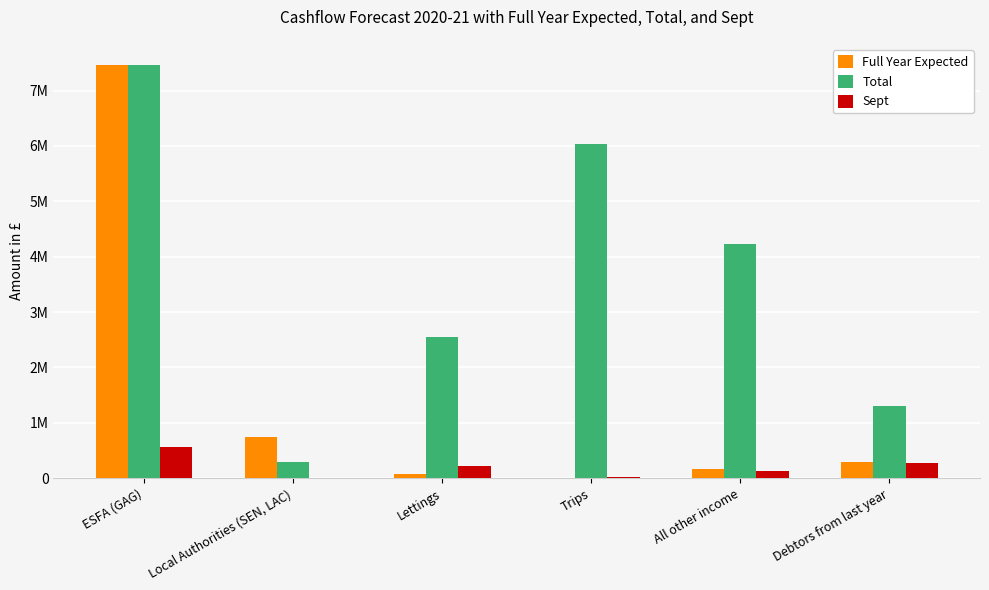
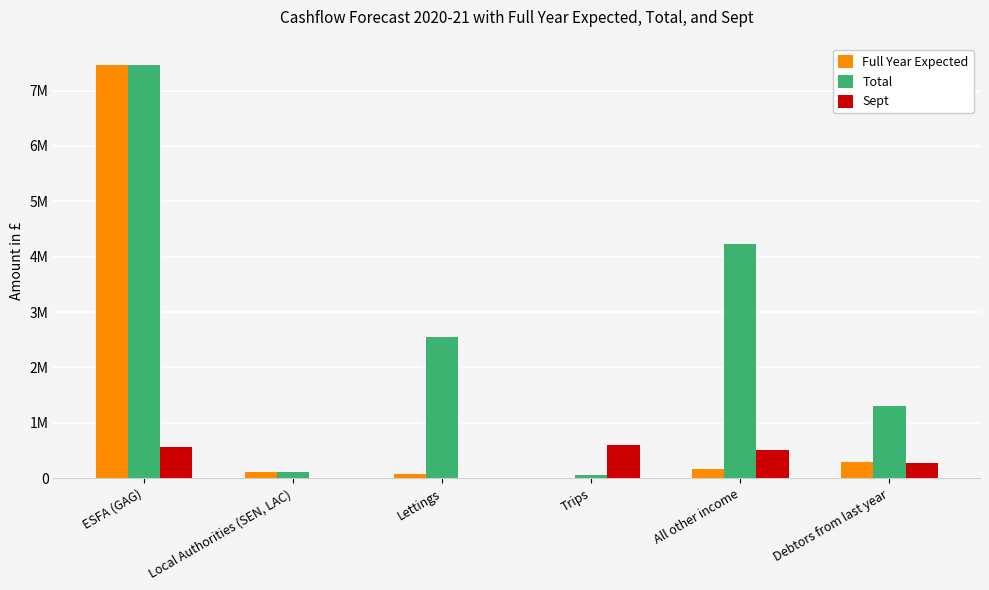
Full Year Expected, Local Authorities (SEN, LAC): 700000 -> 100000
Total, Local Authorities (SEN, LAC): 300000 -> 100000
Sept, Lettings: 200000 -> 0
Total, Trips: 6000000 -> 100000
Sept, Trips: 0 -> 600000
Sept, All other income: 100000 -> 500000
